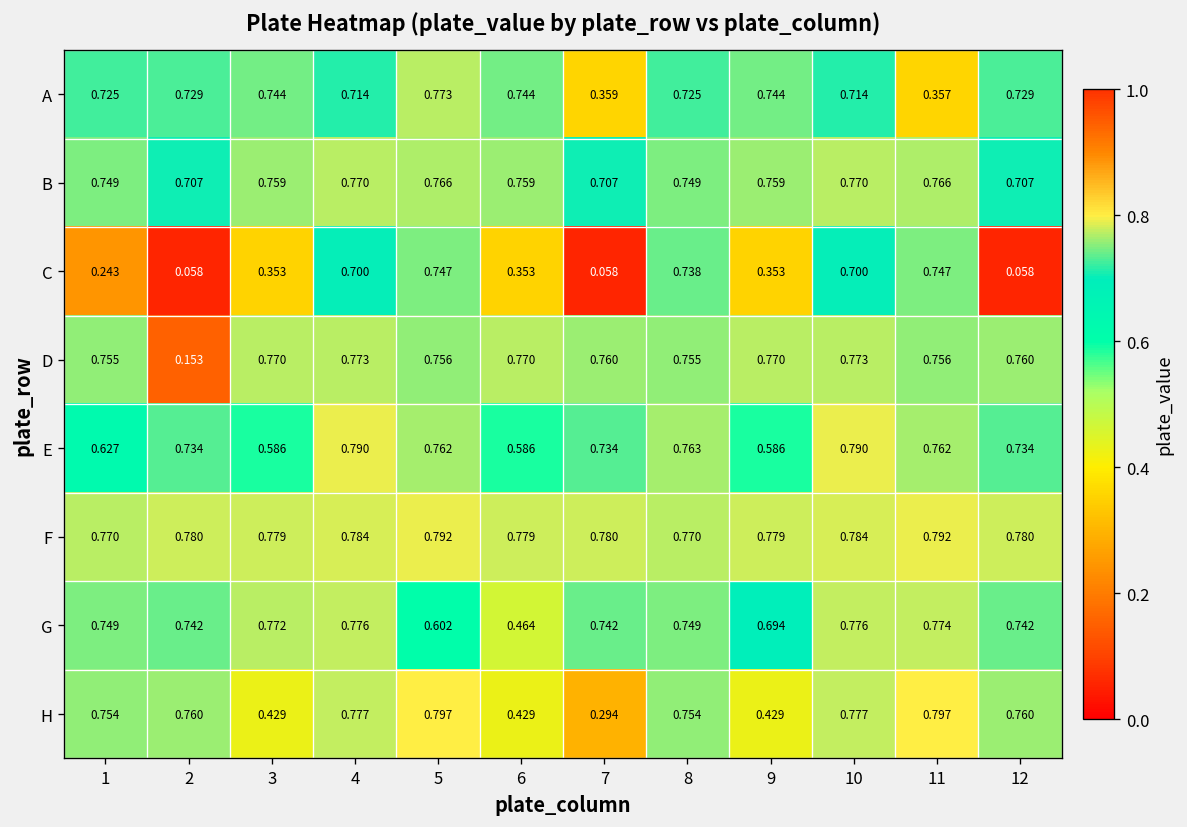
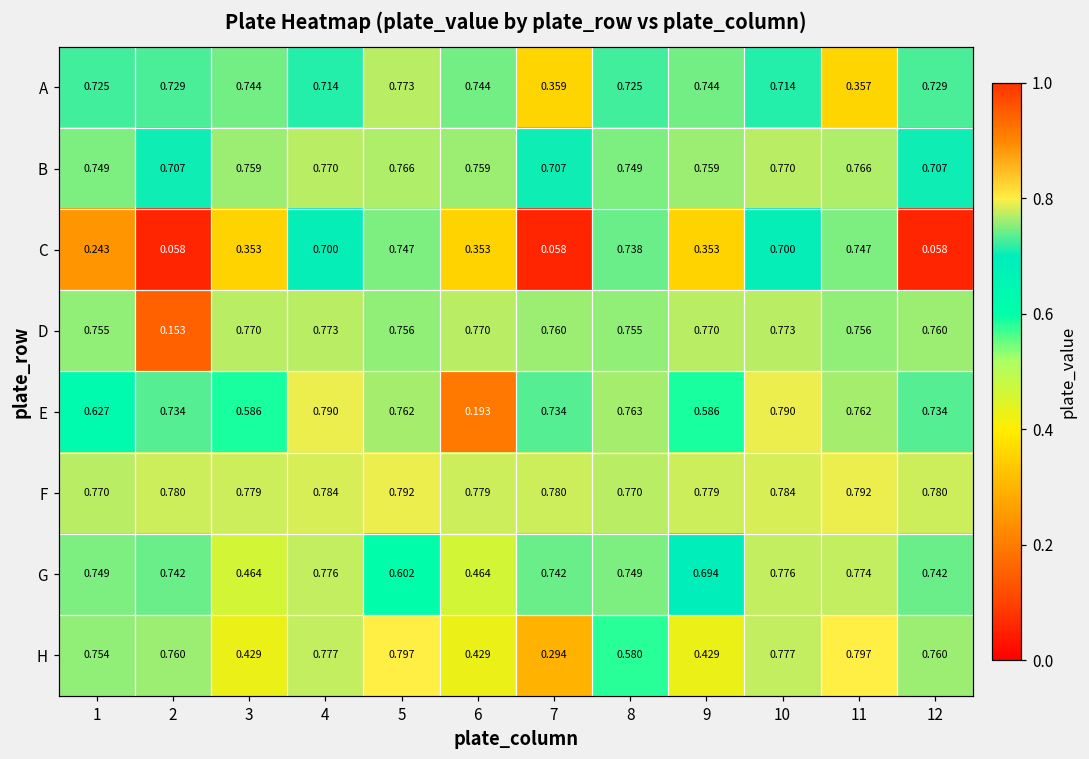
E, 6: 0.586 -> 0.193
G, 3: 0.772 -> 0.464
H, 8: 0.754 -> 0.580
